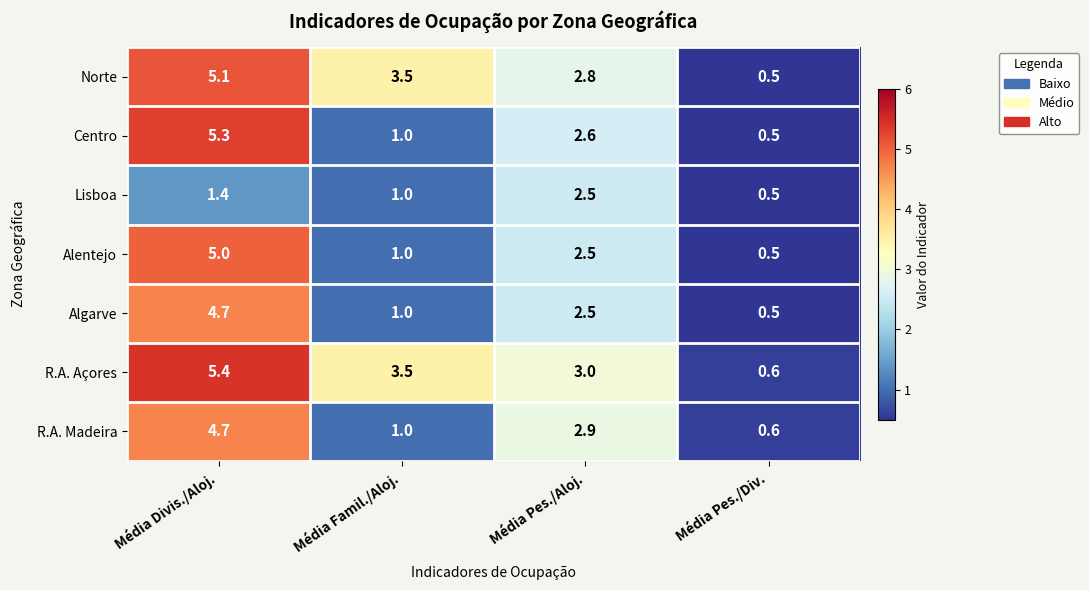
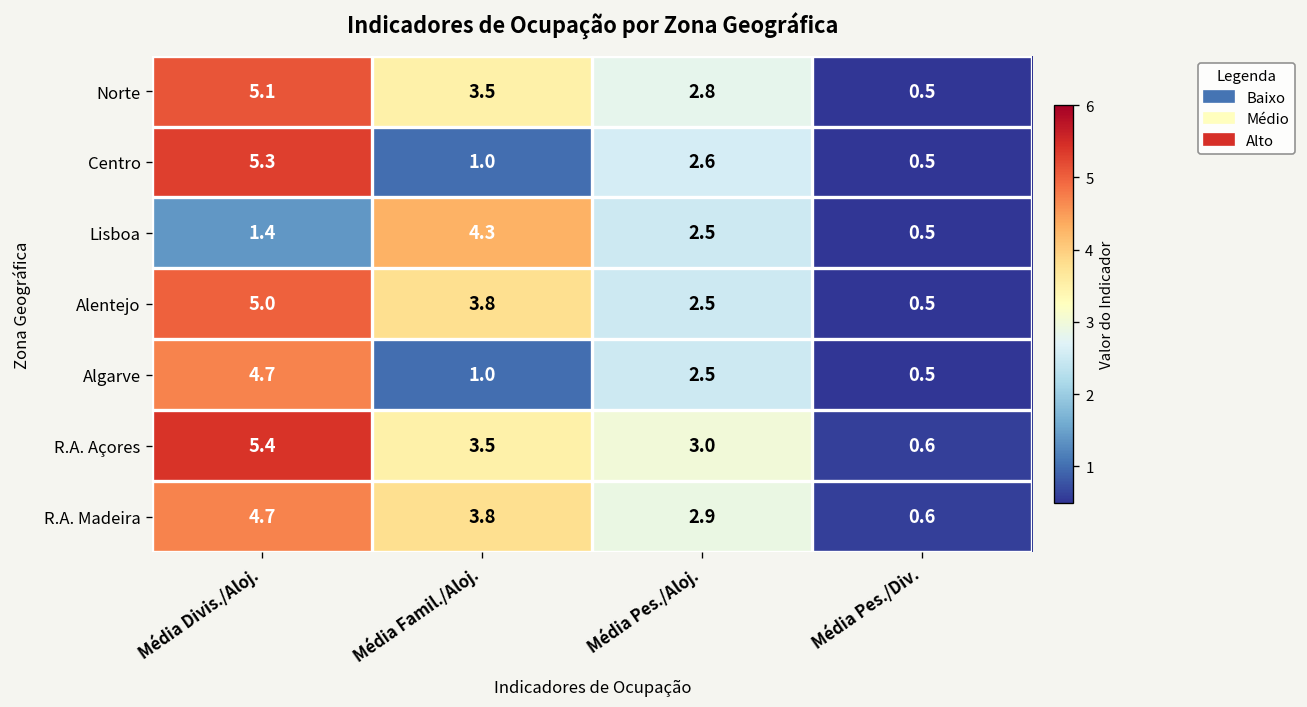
Lisboa, Média Famil./Aloj.: 1.0 -> 4.3
Alentejo, Média Famil./Aloj.: 1.0 -> 3.8
R.A. Madeira, Média Famil./Aloj.: 1.0 -> 3.8
